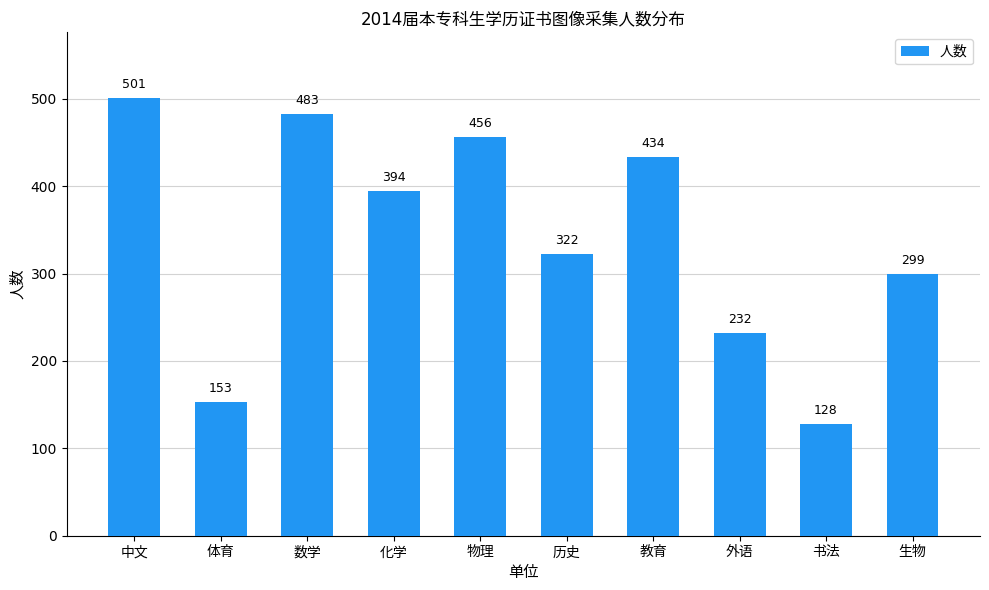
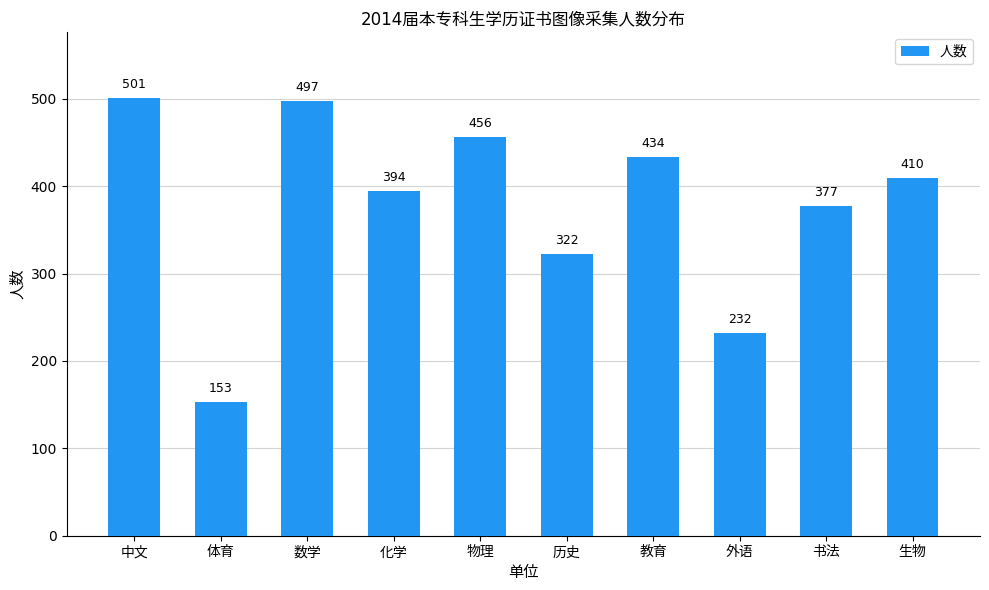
数学: 483 -> 497
书法: 128 -> 377
生物: 299 -> 410
